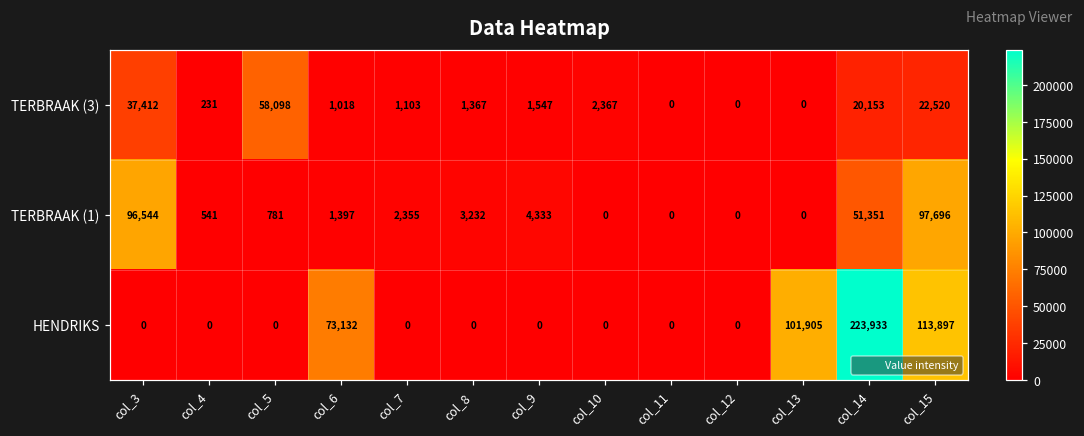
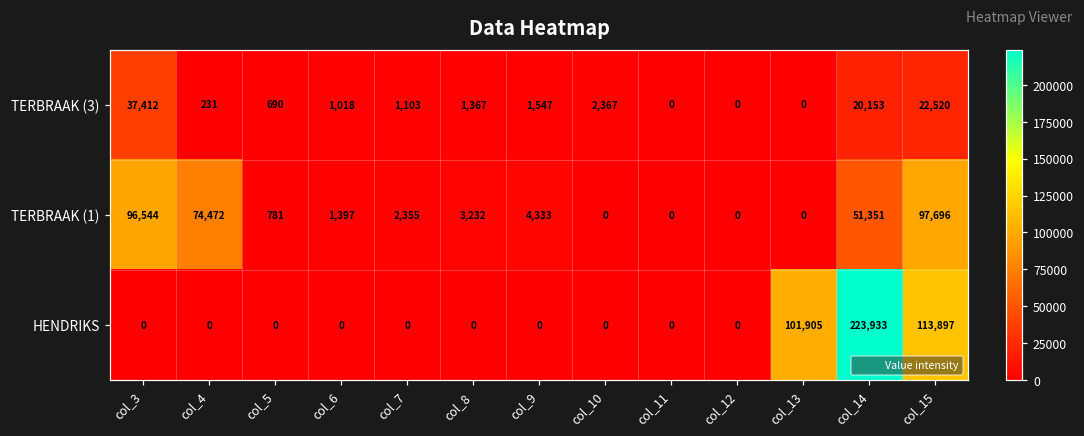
TERBRAAK (3), col_5: 58,098 -> 690
TERBRAAK (1), col_4: 541 -> 74,472
HENDRIKS, col_6: 73,132 -> 0
